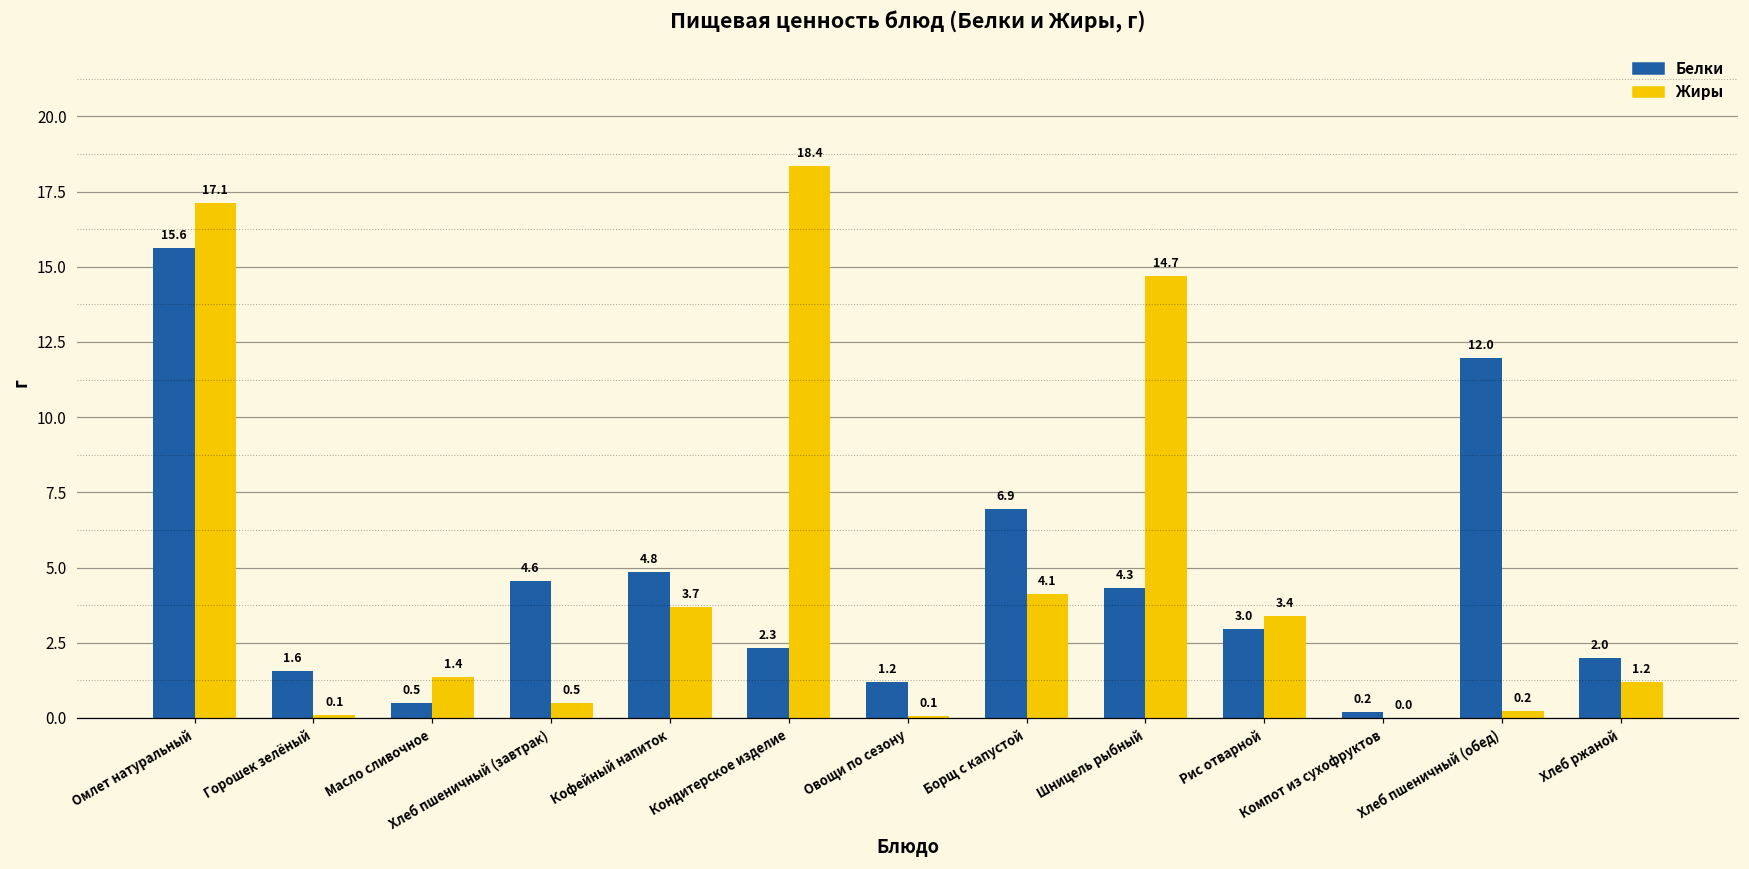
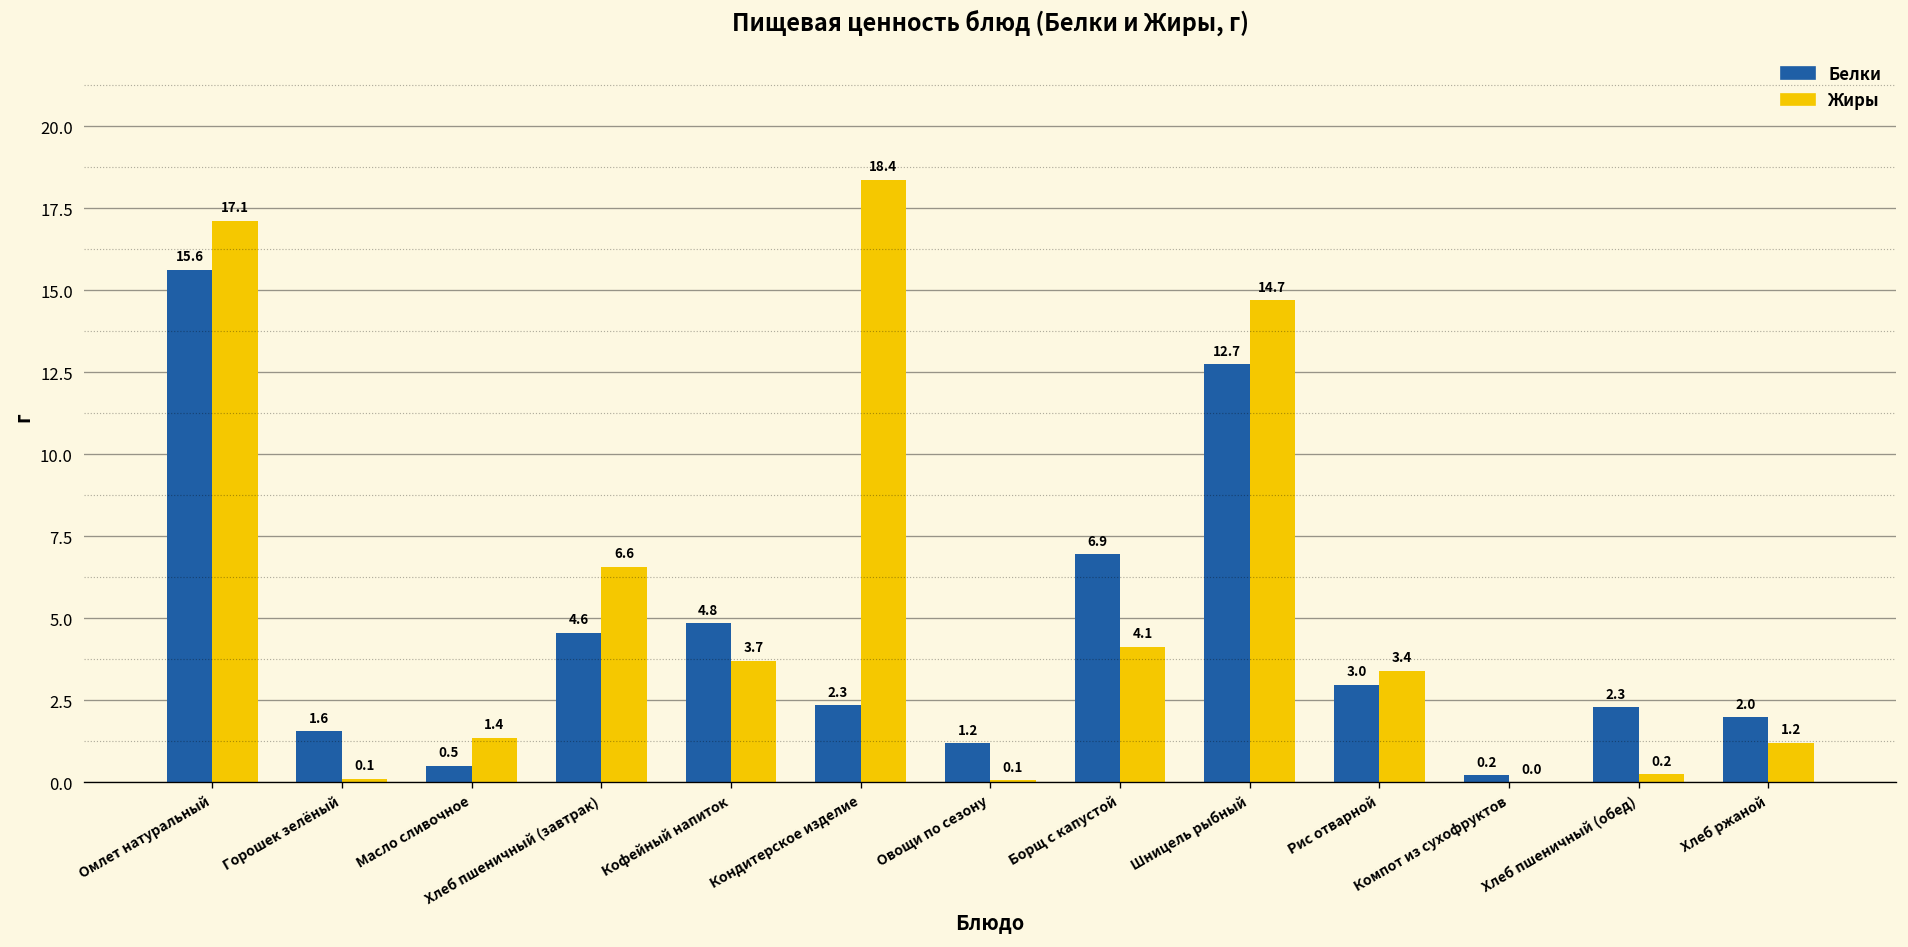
Жиры, Хлеб пшеничный (завтрак): 0.5 -> 6.6
Белки, Шницель рыбный: 4.3 -> 12.7
Белки, Хлеб пшеничный (обед): 12.0 -> 2.3
